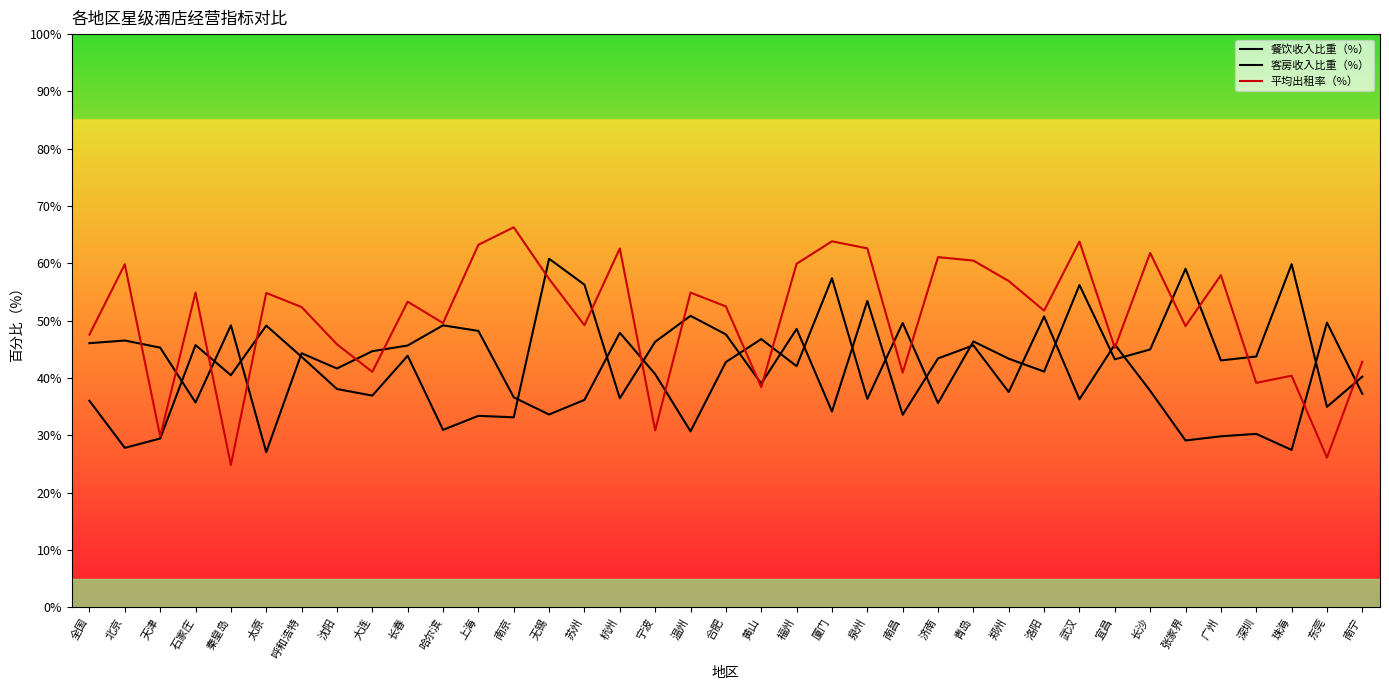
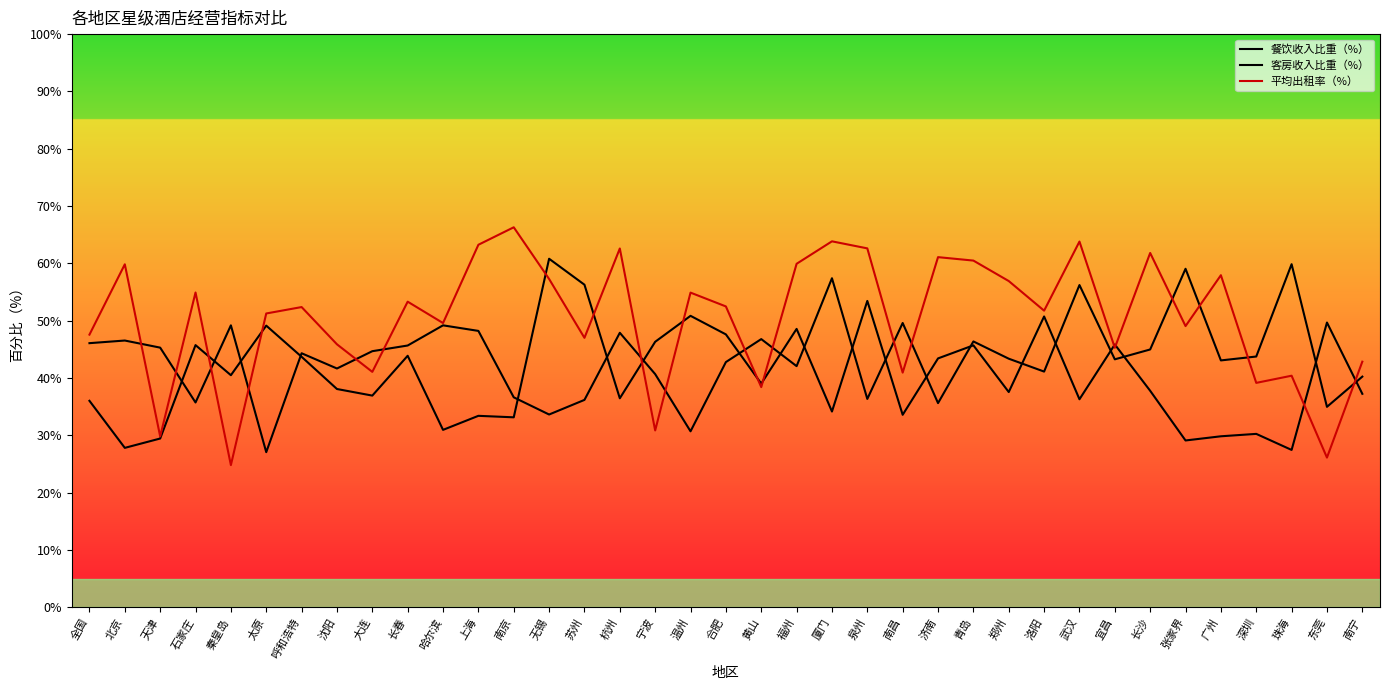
平均出租率（%）, 太原: 55% -> 51%
平均出租率（%）, 苏州: 49% -> 47%
